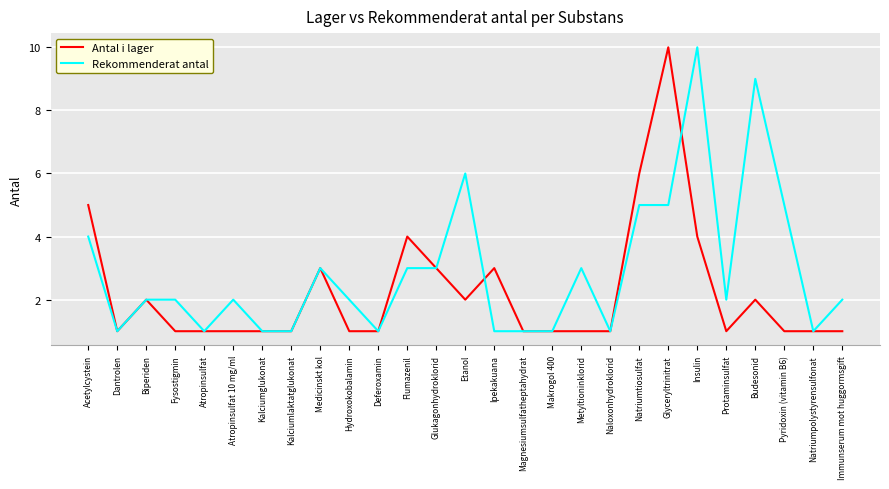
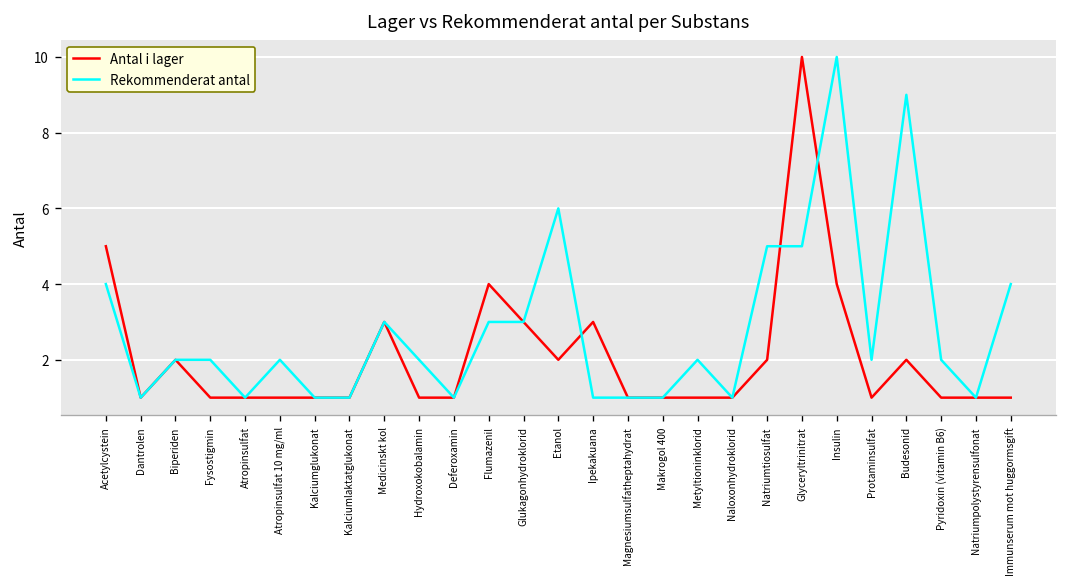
Rekommenderat antal, Metyltioninklorid: 3 -> 2
Antal i lager, Natriumtiosulfat: 6 -> 2
Rekommenderat antal, Pyridoxin (vitamin B6): 5 -> 2
Rekommenderat antal, Immunserum mot huggormsgift: 2 -> 4
